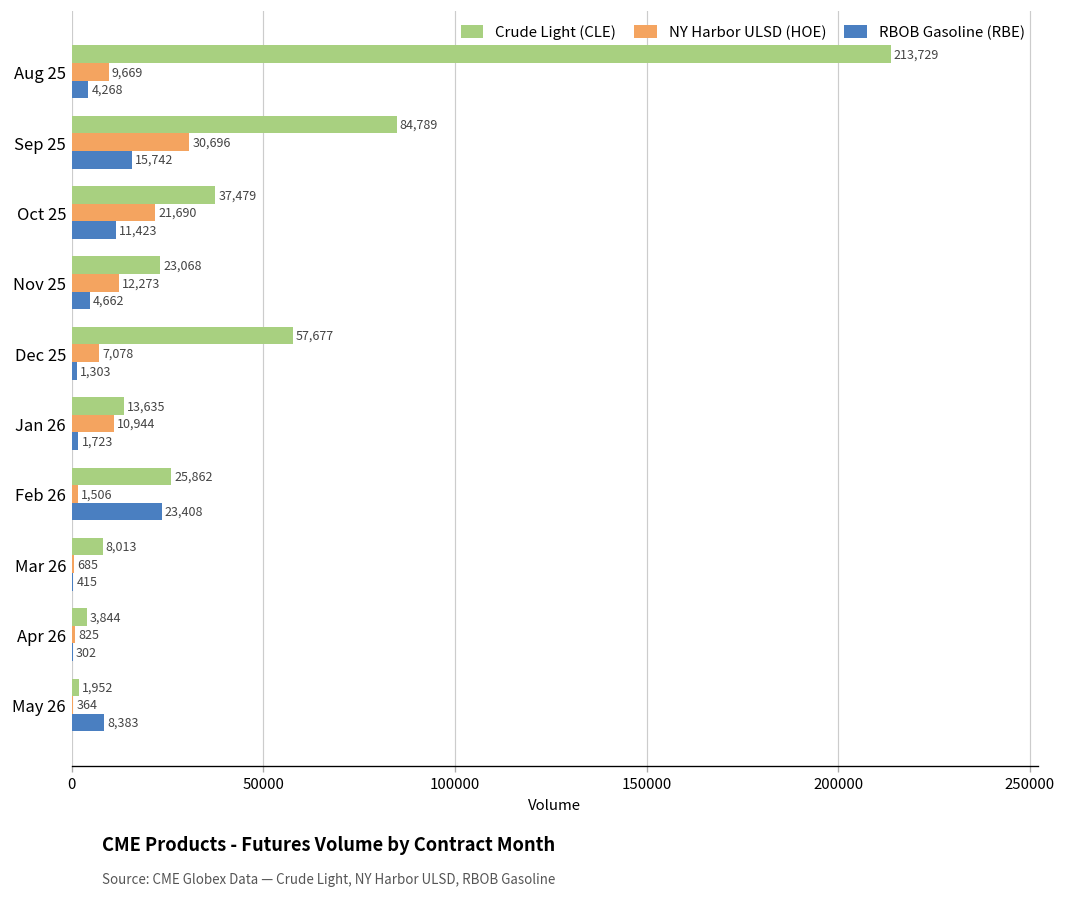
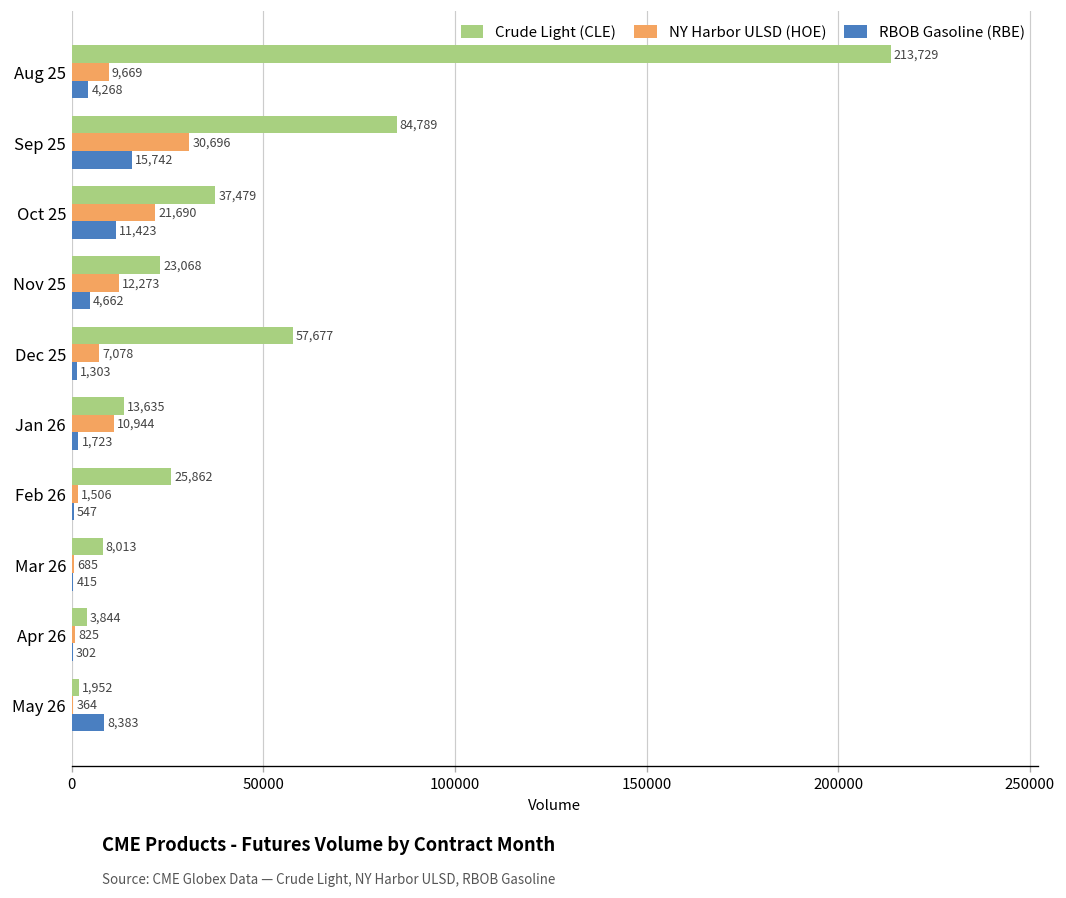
RBOB Gasoline (RBE), Feb 26: 23,408 -> 547
